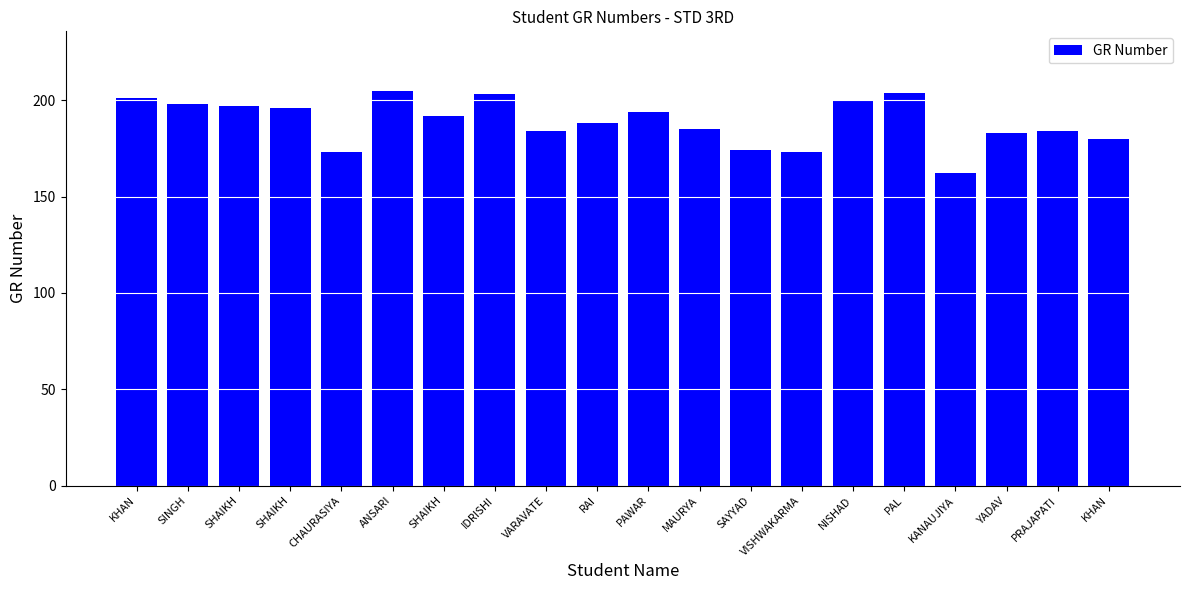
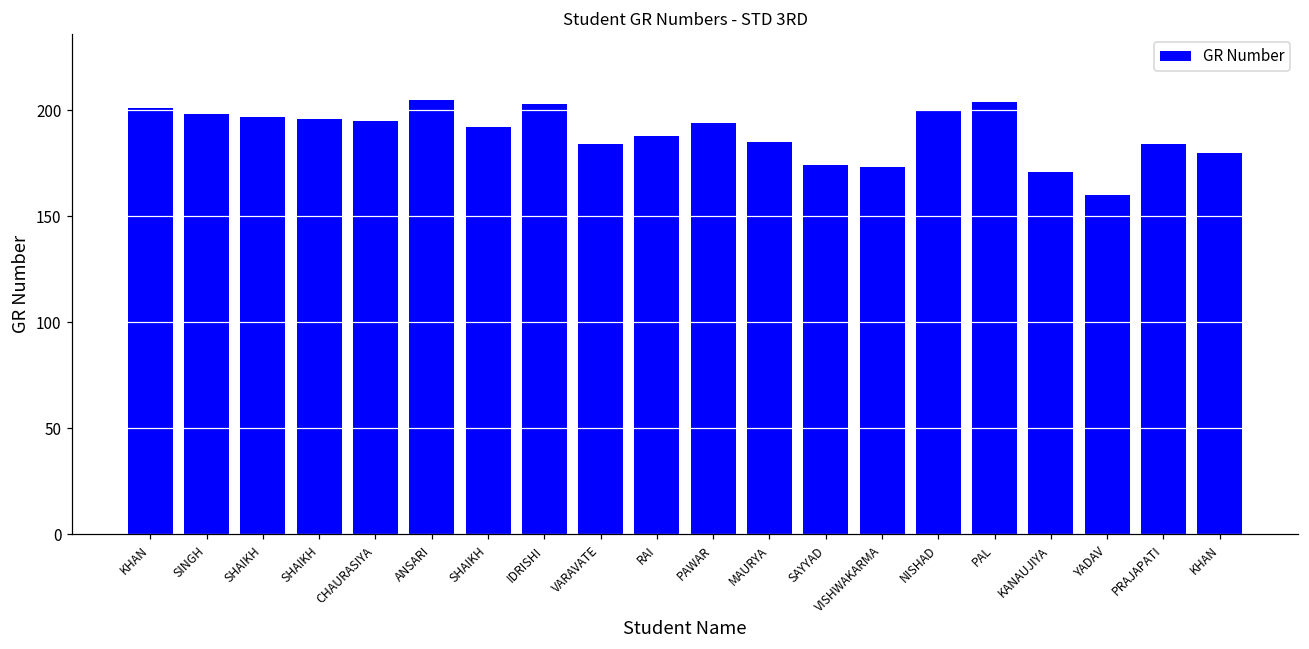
CHAURASIYA: 173 -> 195
KANAUJIYA: 162 -> 171
YADAV: 183 -> 160
